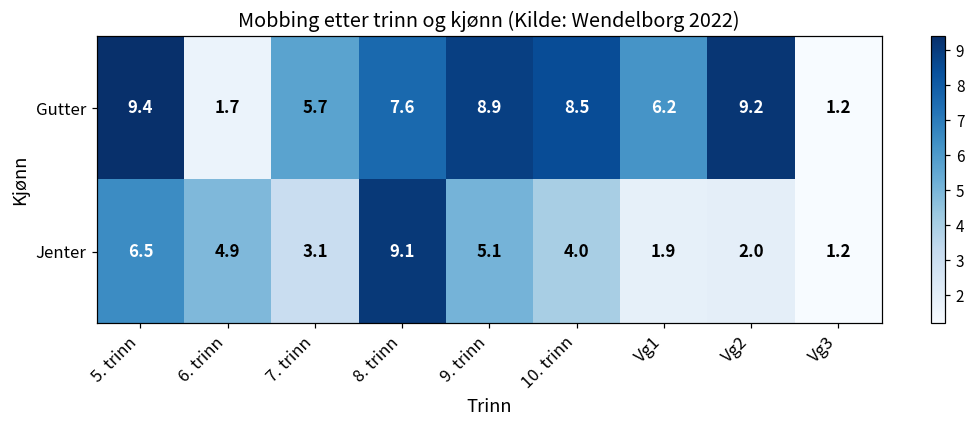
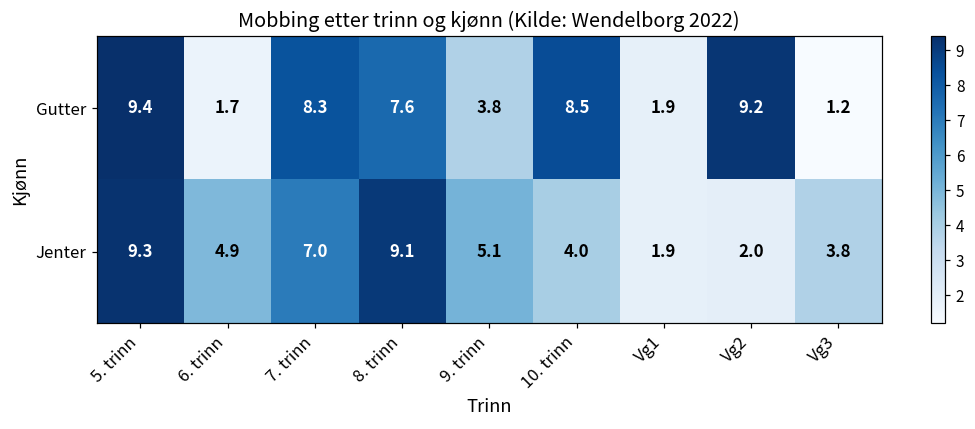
Gutter, 7. trinn: 5.7 -> 8.3
Gutter, 9. trinn: 8.9 -> 3.8
Gutter, Vg1: 6.2 -> 1.9
Jenter, 5. trinn: 6.5 -> 9.3
Jenter, 7. trinn: 3.1 -> 7.0
Jenter, Vg3: 1.2 -> 3.8
